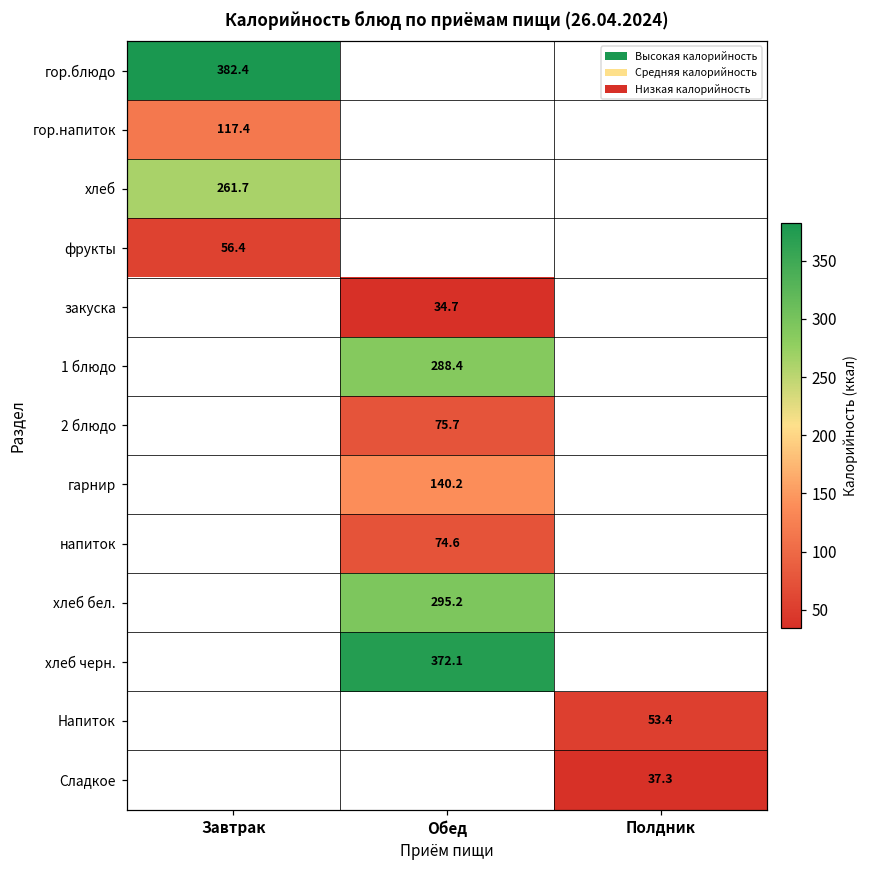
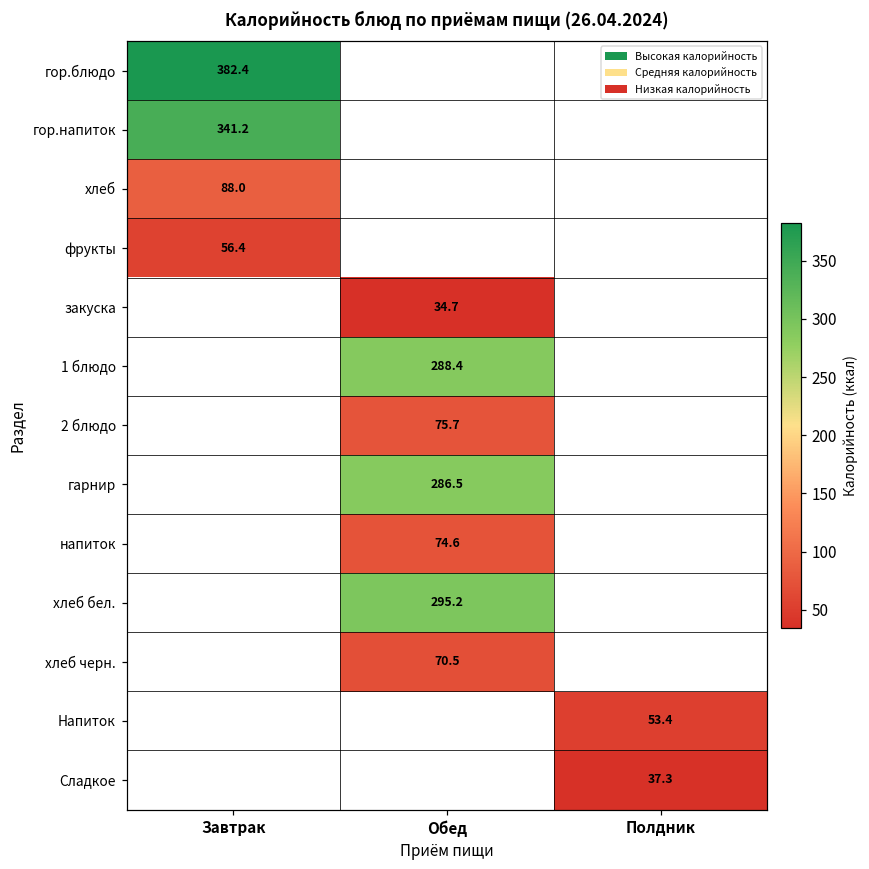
гор.напиток, Завтрак: 117.4 -> 341.2
хлеб, Завтрак: 261.7 -> 88.0
гарнир, Обед: 140.2 -> 286.5
хлеб черн., Обед: 372.1 -> 70.5
